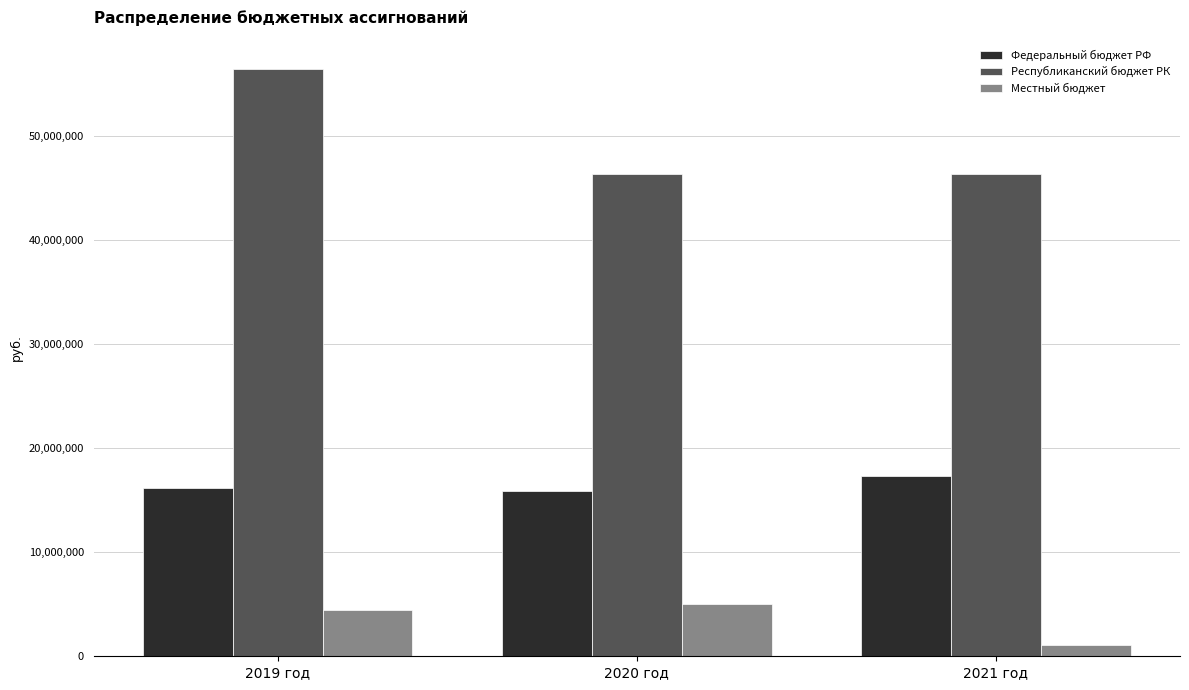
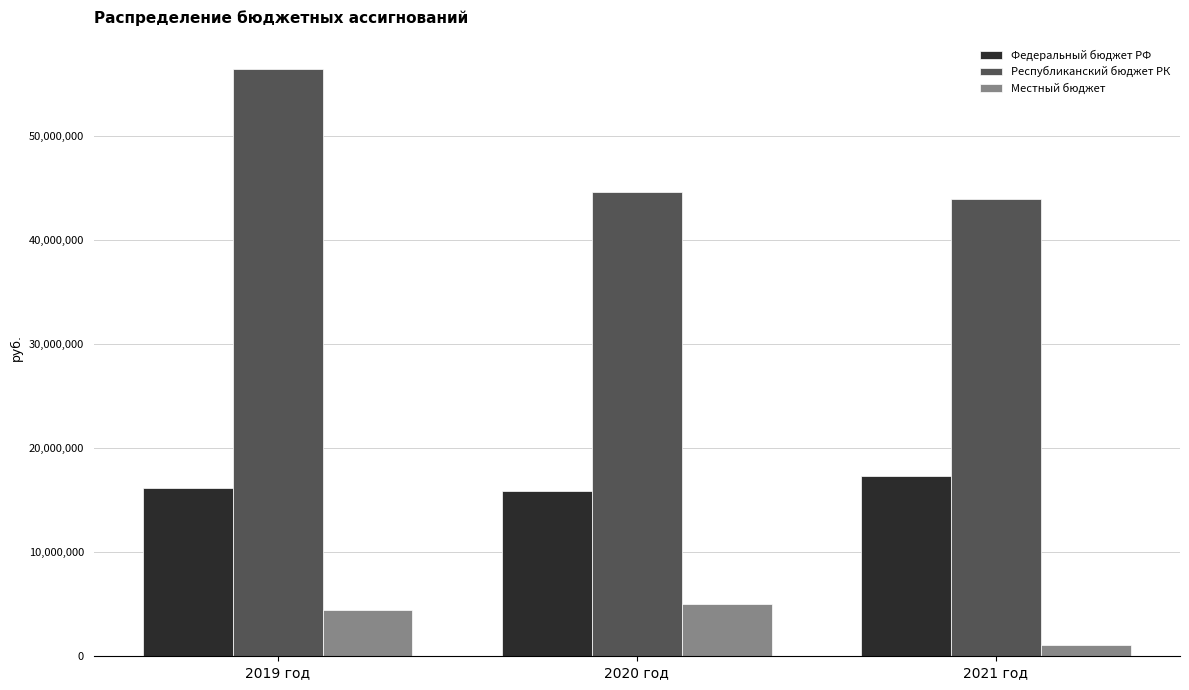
Республиканский бюджет РК, 2020 год: 46,300,000 -> 44,600,000
Республиканский бюджет РК, 2021 год: 46,300,000 -> 43,900,000
